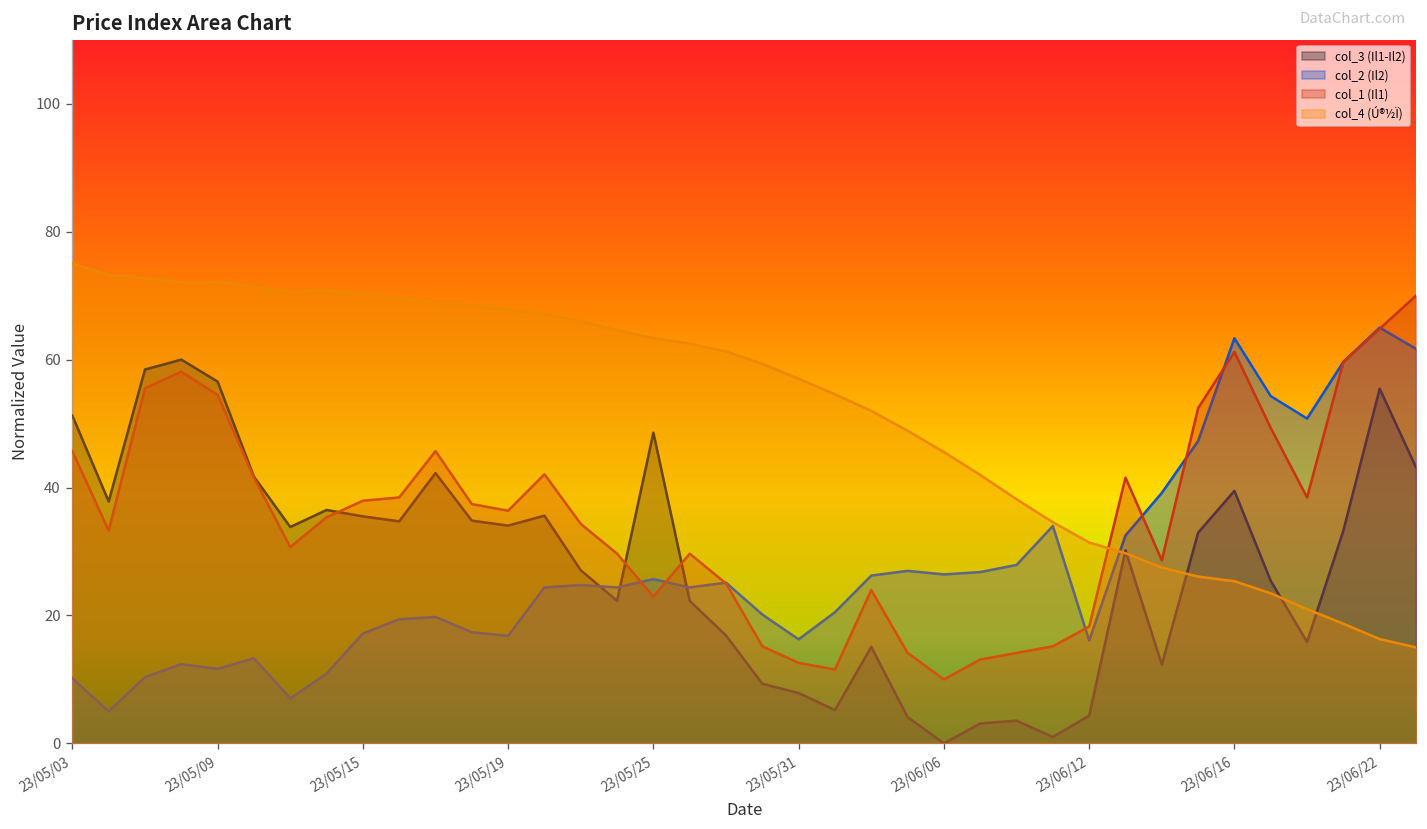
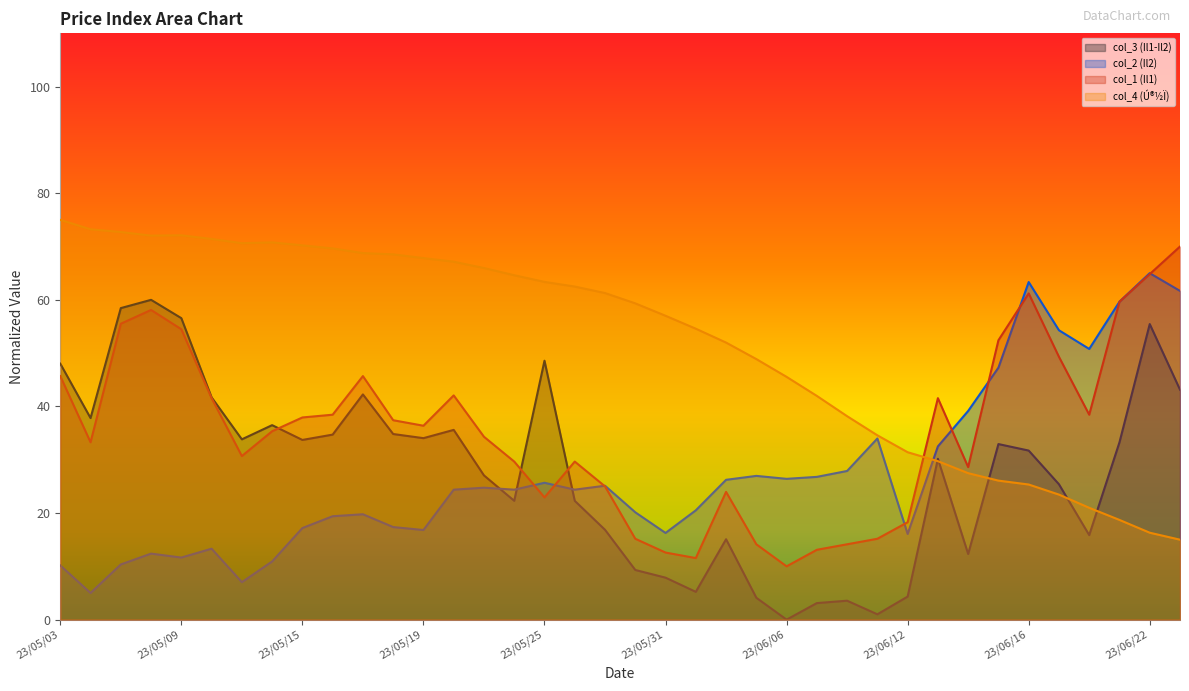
col_3 (Il1-Il2), 23/05/03: 51 -> 48
col_3 (Il1-Il2), 23/05/15: 35 -> 34
col_3 (Il1-Il2), 23/06/16: 39 -> 32
